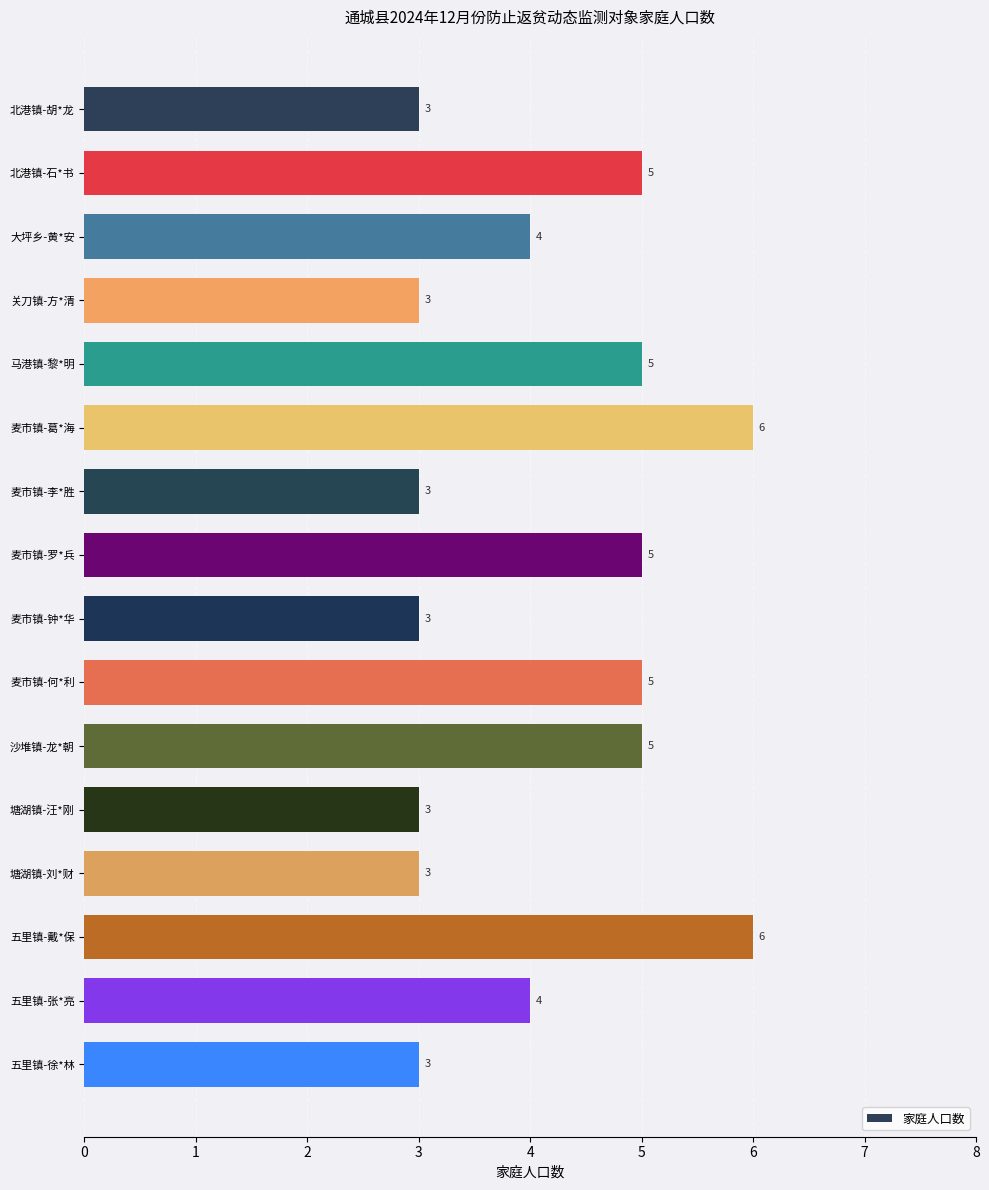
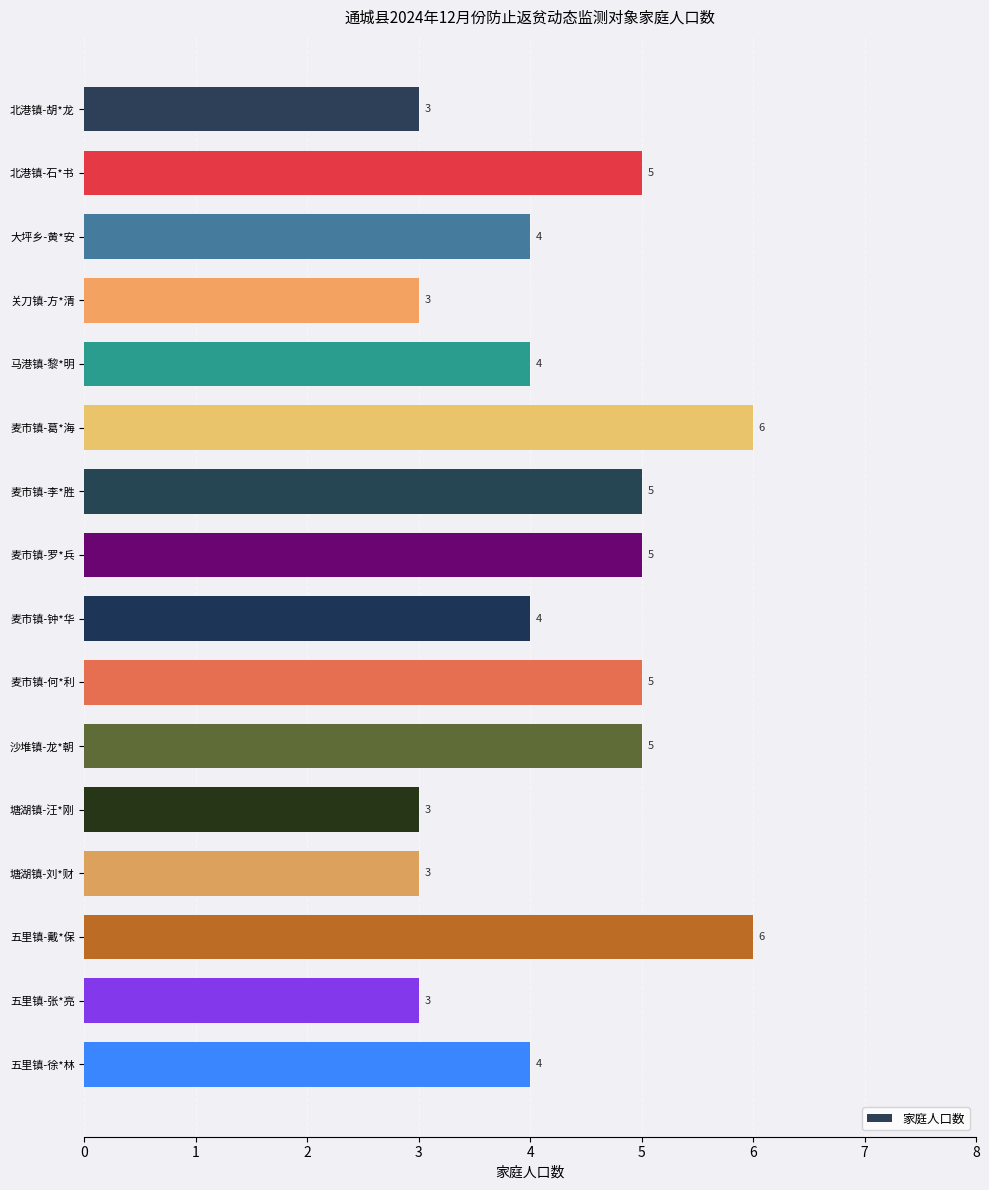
马港镇-黎*明: 5 -> 4
麦市镇-李*胜: 3 -> 5
麦市镇-钟*华: 3 -> 4
五里镇-张*亮: 4 -> 3
五里镇-徐*林: 3 -> 4
